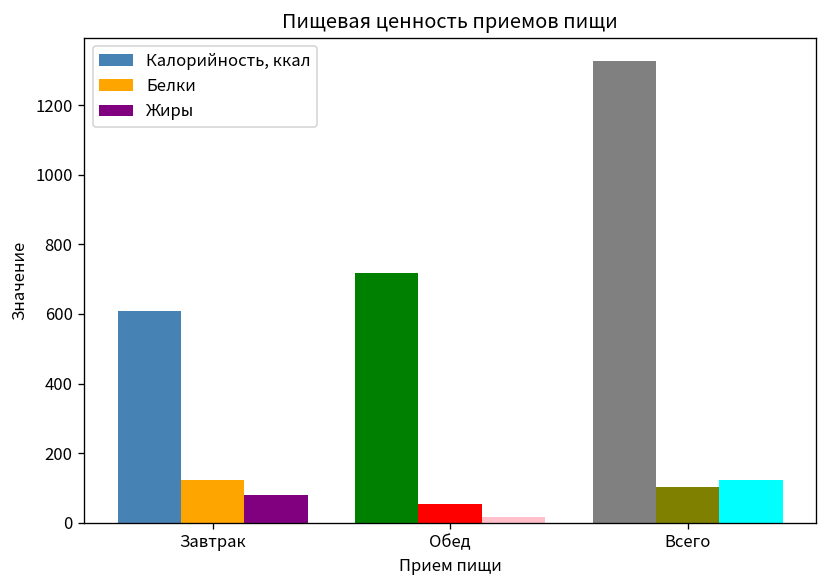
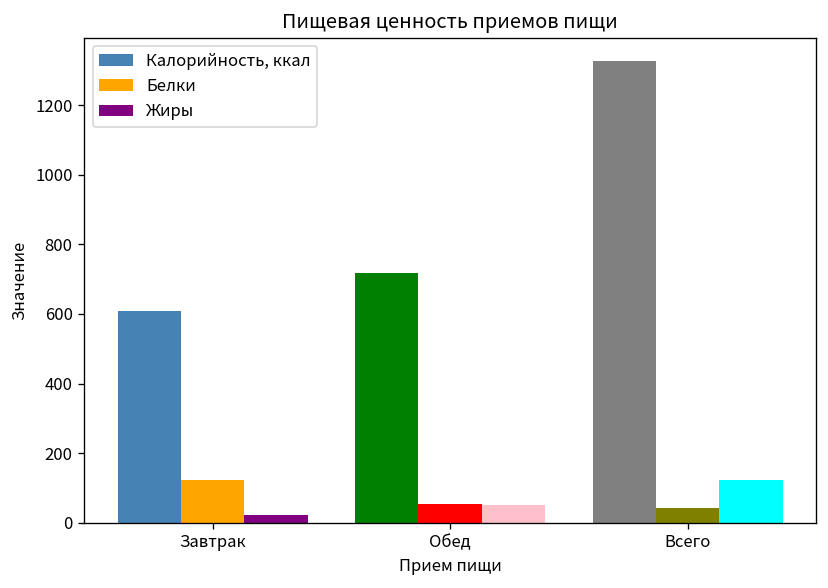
Жиры, Завтрак: 80 -> 20
Жиры, Обед: 20 -> 50
Белки, Всего: 100 -> 40
